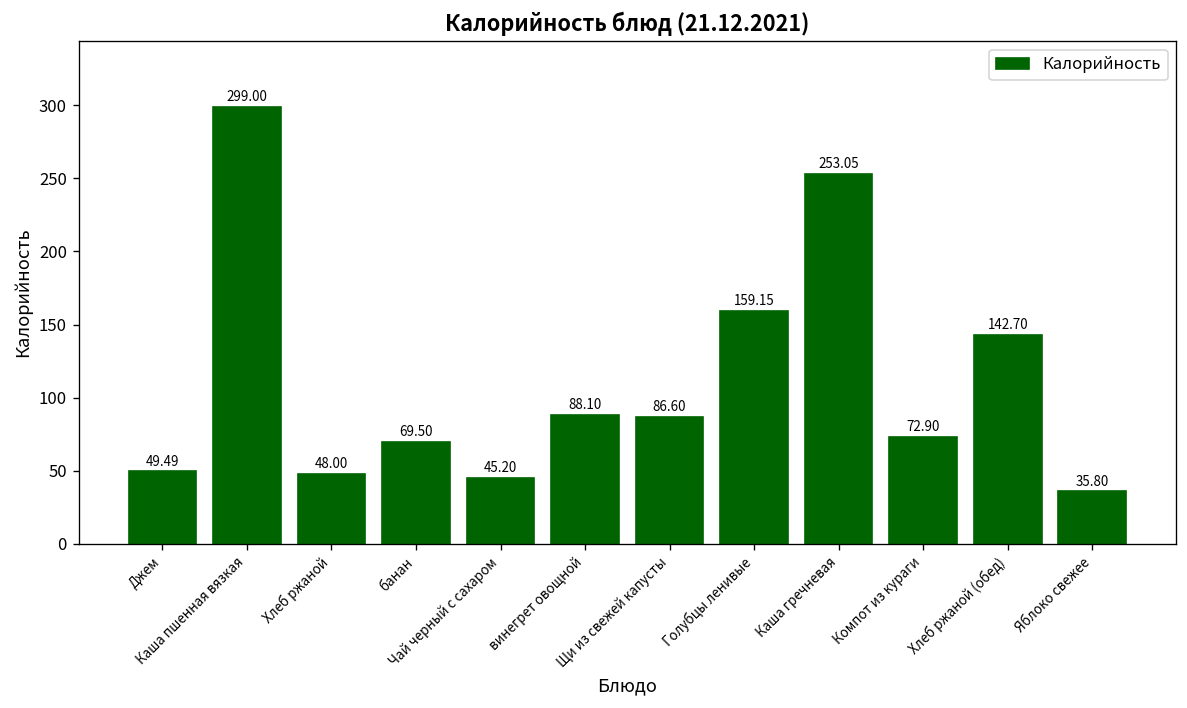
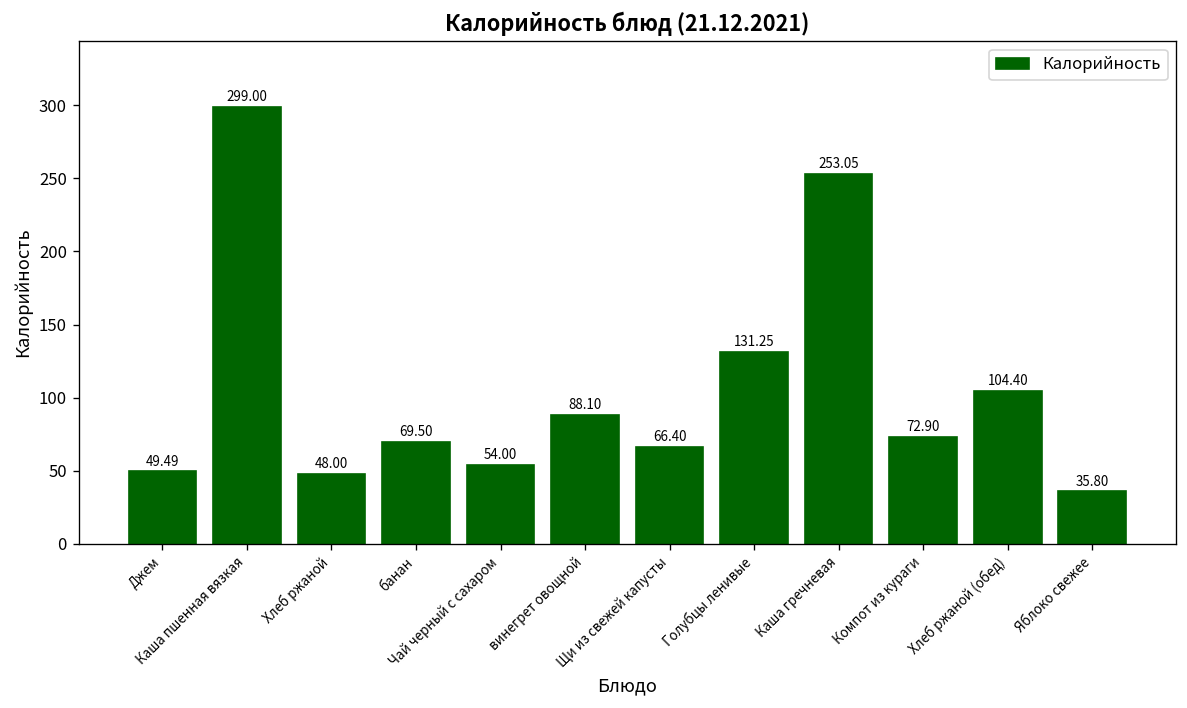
Чай черный с сахаром: 45.20 -> 54.00
Щи из свежей капусты: 86.60 -> 66.40
Голубцы ленивые: 159.15 -> 131.25
Хлеб ржаной (обед): 142.70 -> 104.40
